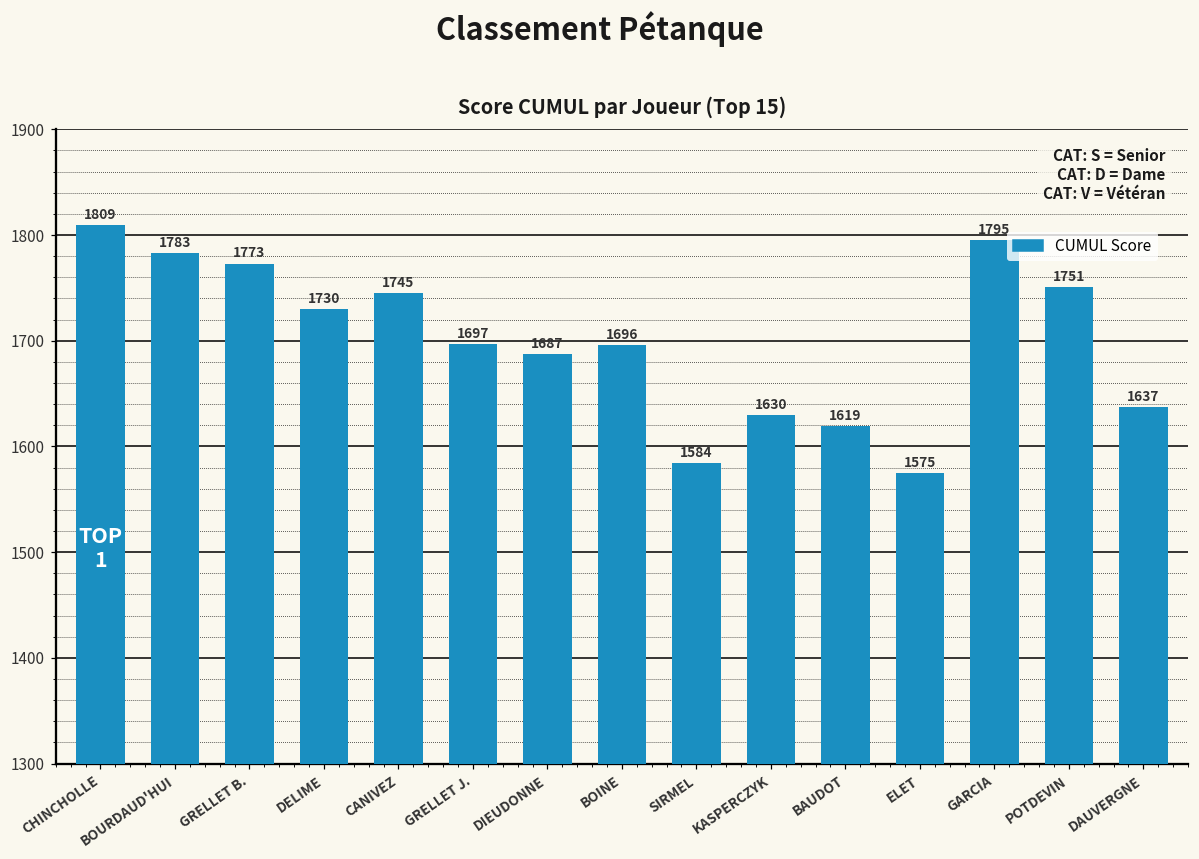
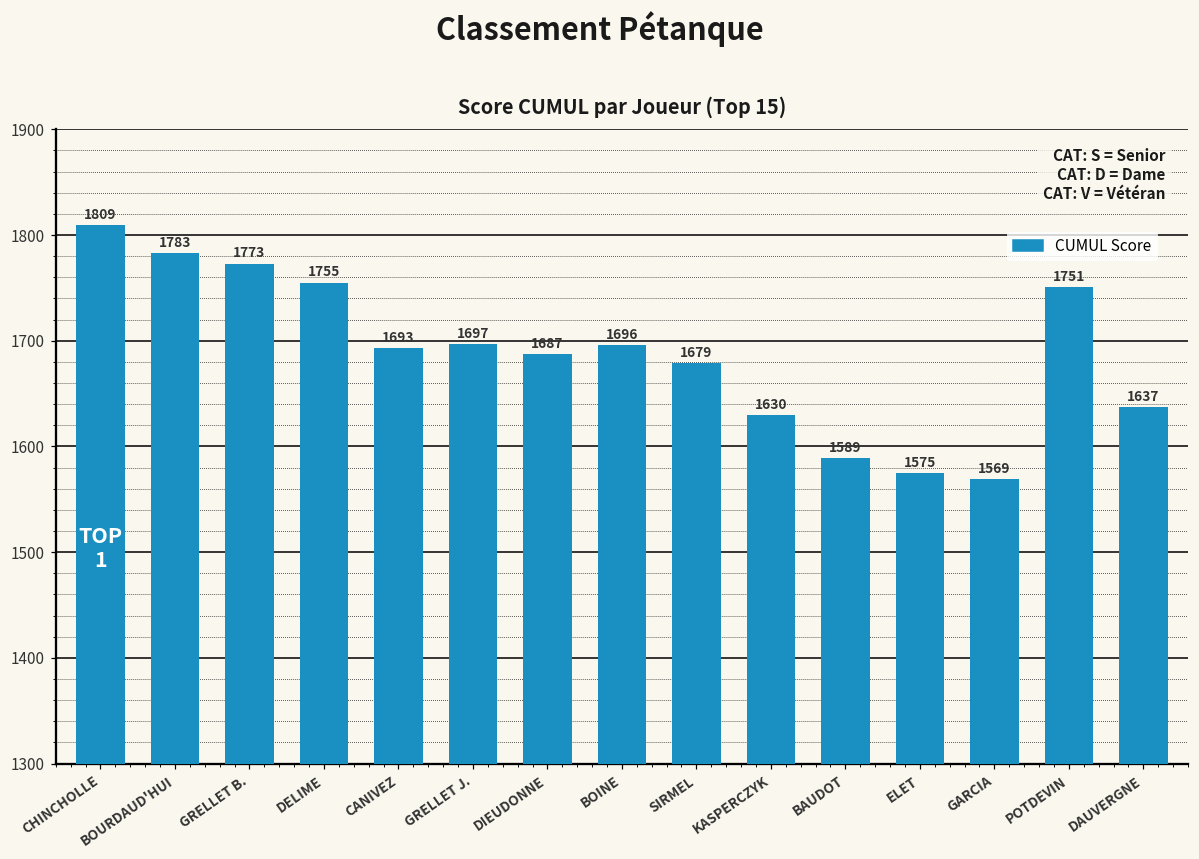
DELIME: 1730 -> 1755
CANIVEZ: 1745 -> 1693
SIRMEL: 1584 -> 1679
BAUDOT: 1619 -> 1589
GARCIA: 1795 -> 1569
